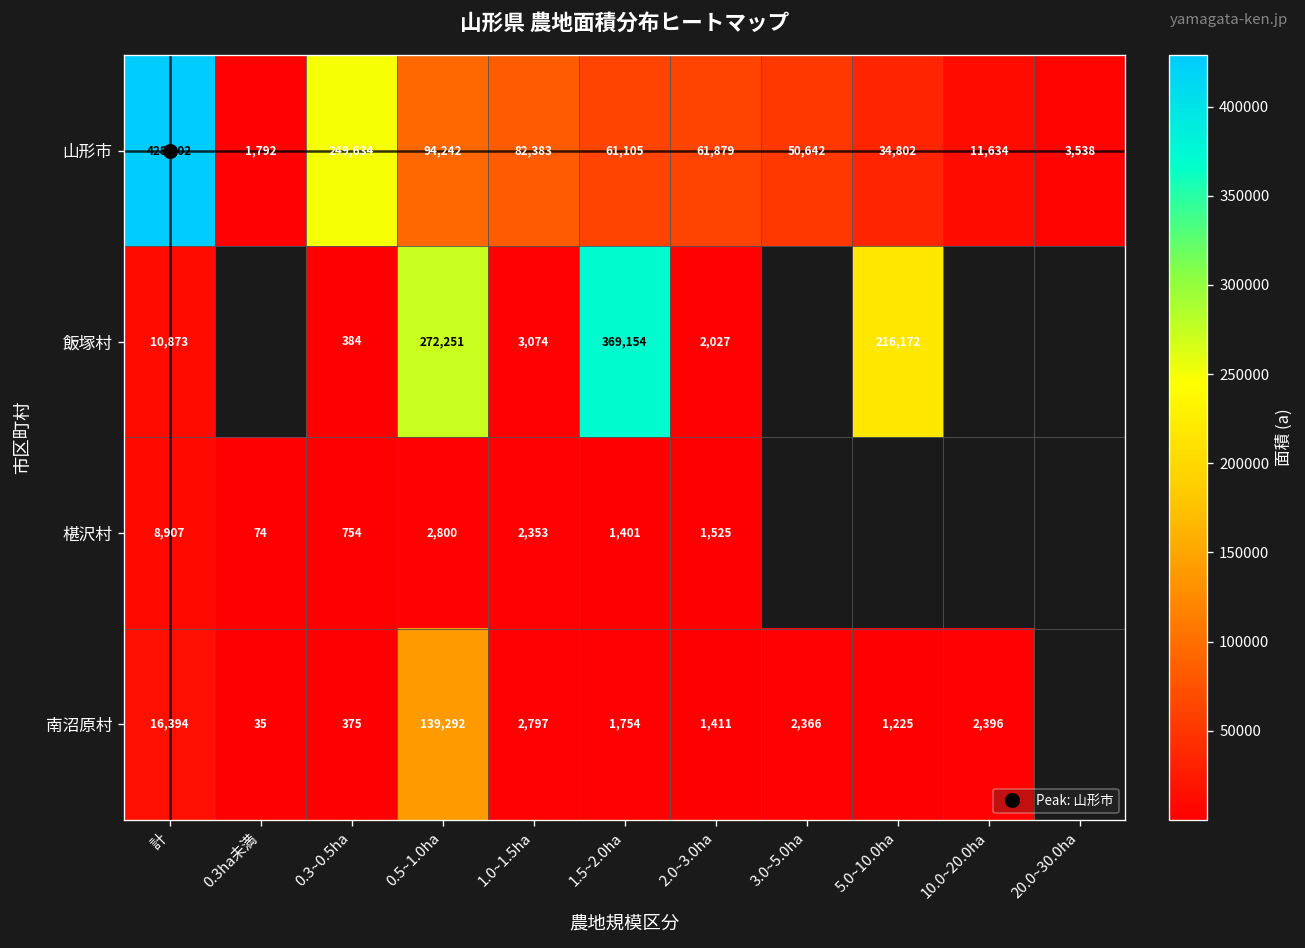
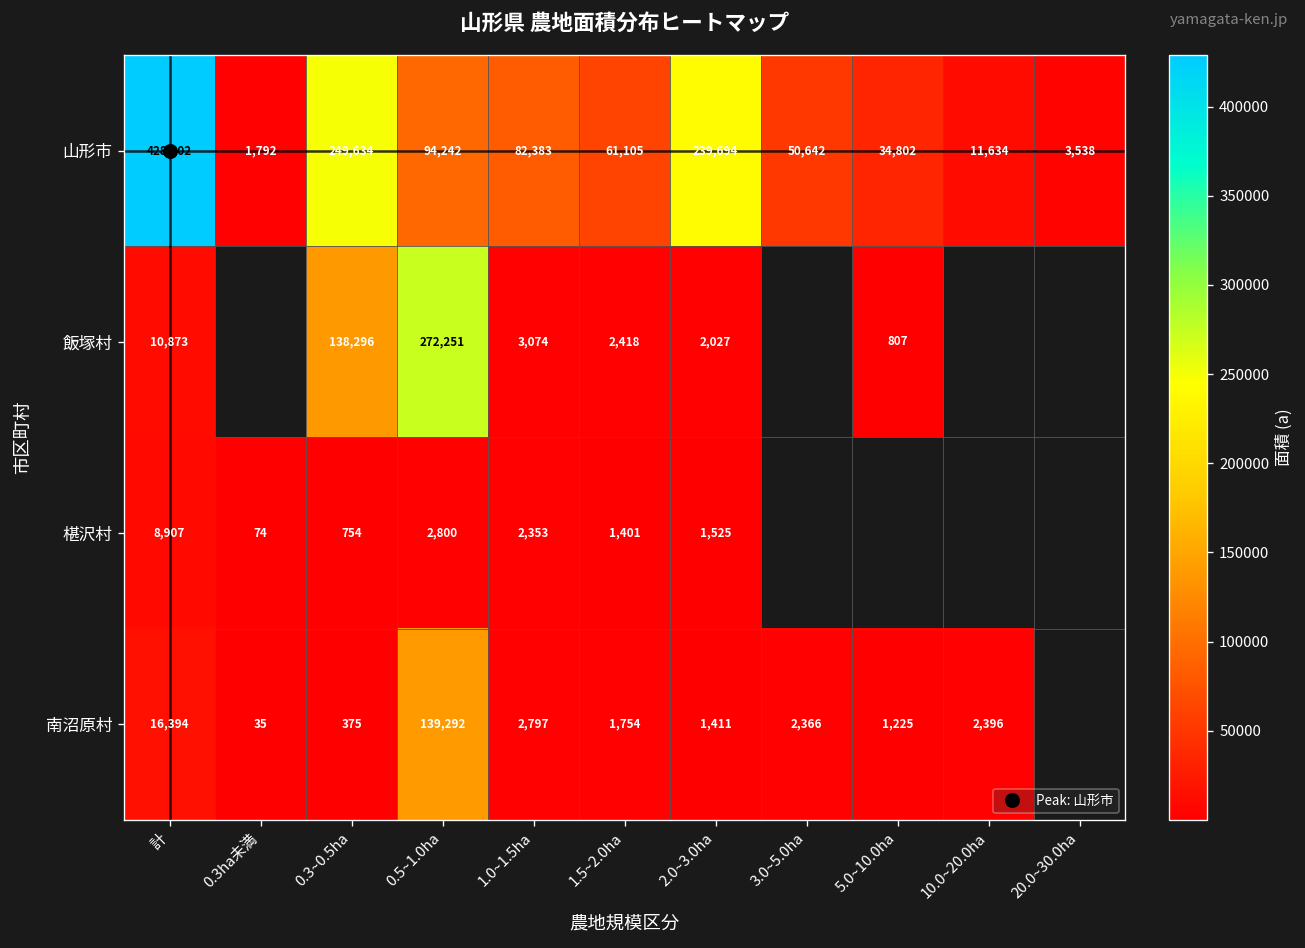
山形市, 2.0~3.0ha: 61,879 -> 239,694
飯塚村, 0.3~0.5ha: 384 -> 138,296
飯塚村, 1.5~2.0ha: 369,154 -> 2,418
飯塚村, 5.0~10.0ha: 216,172 -> 807
